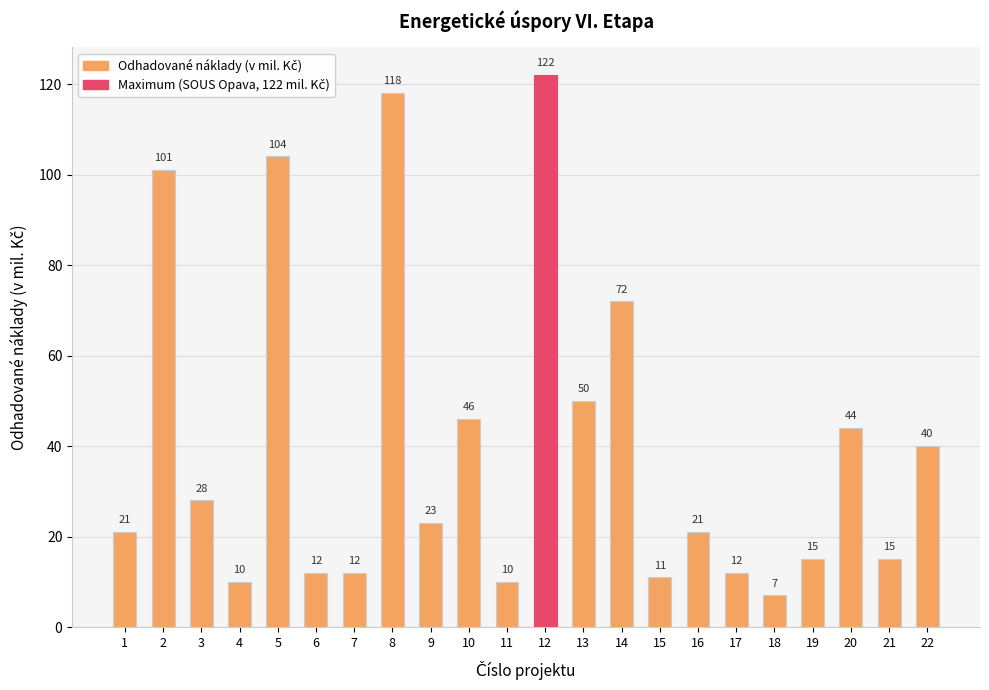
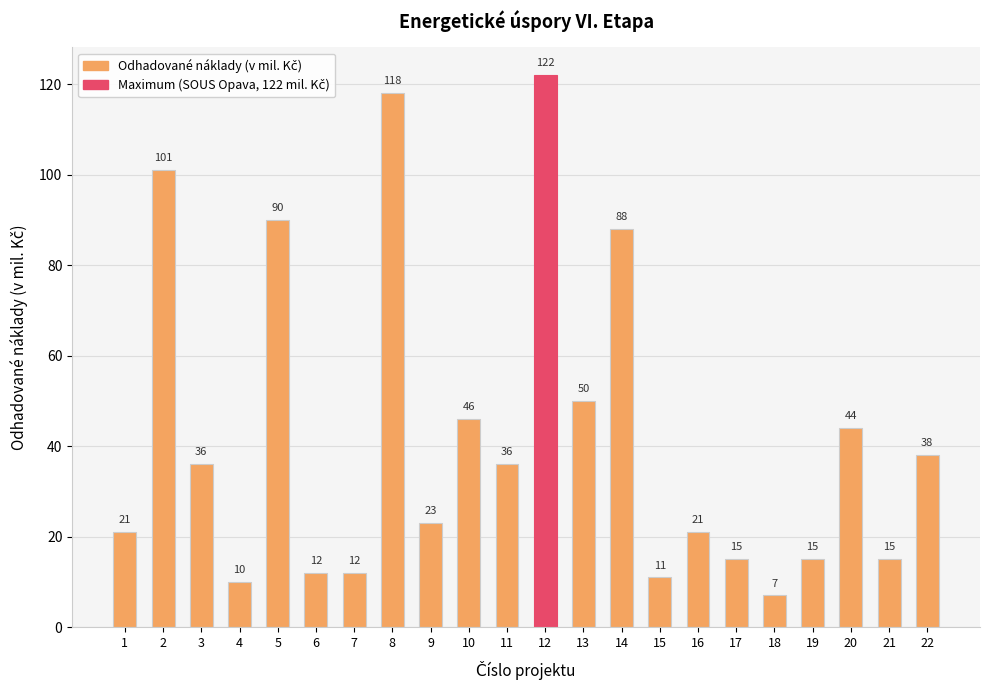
3: 28 -> 36
5: 104 -> 90
11: 10 -> 36
14: 72 -> 88
17: 12 -> 15
22: 40 -> 38
